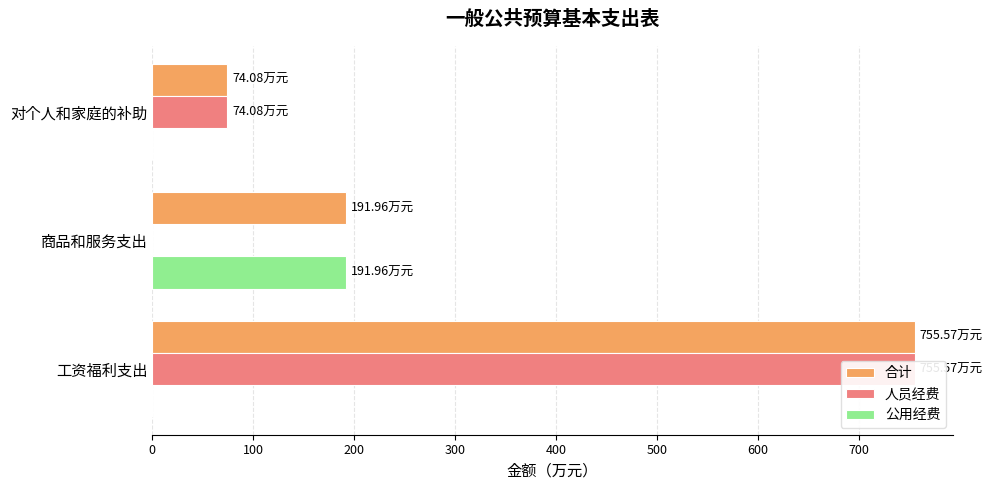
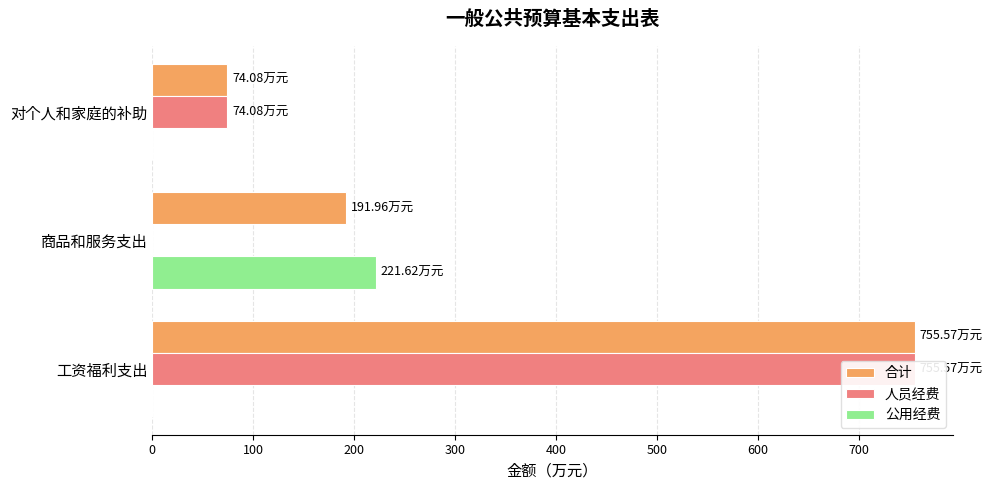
公用经费, 商品和服务支出: 191.96 -> 221.62
